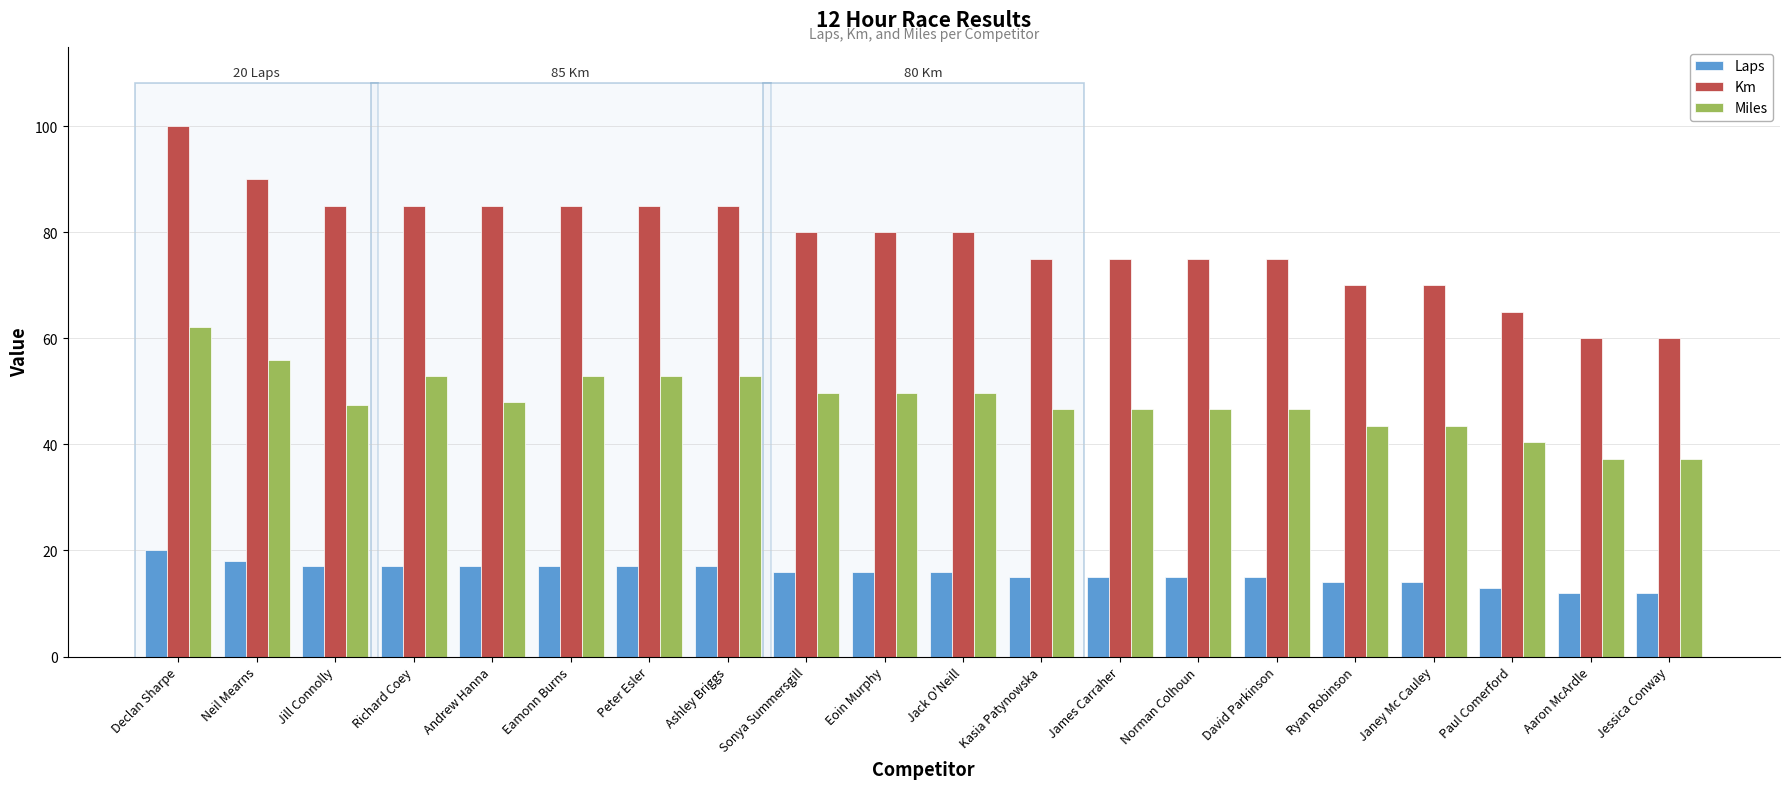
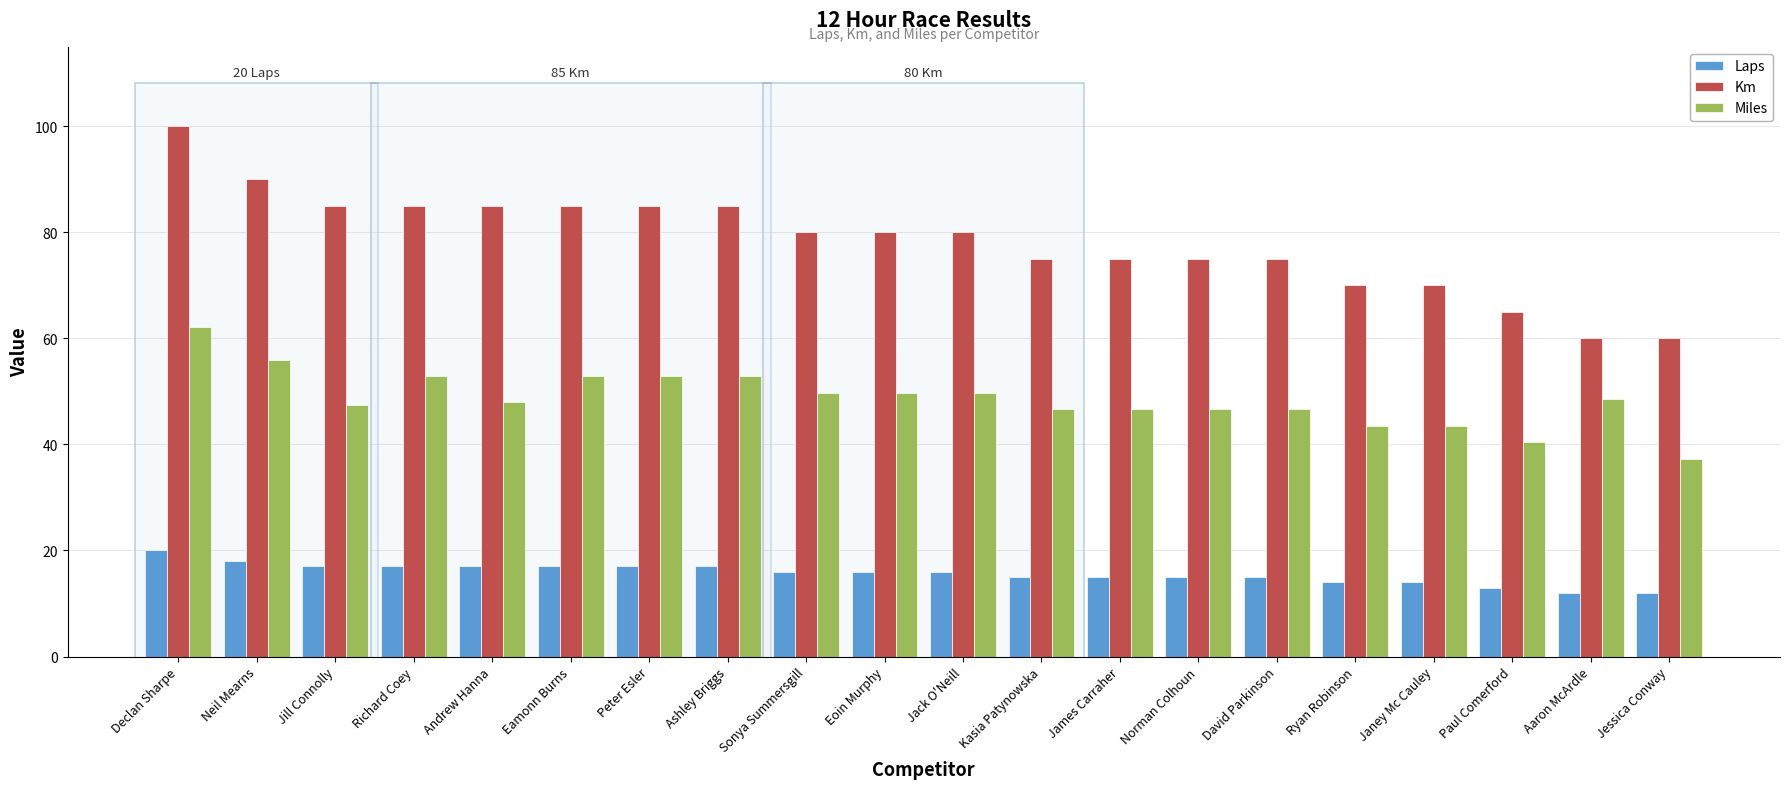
Miles, Aaron McArdle: 37 -> 49
